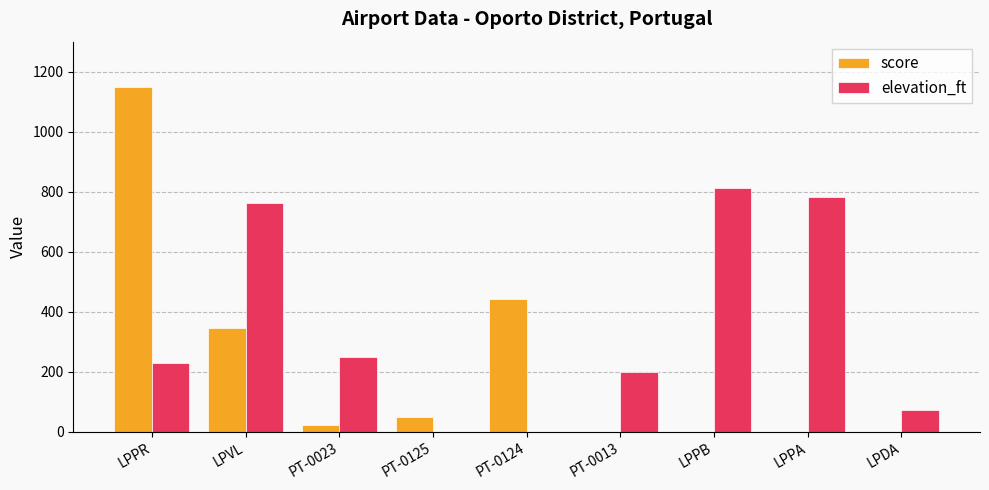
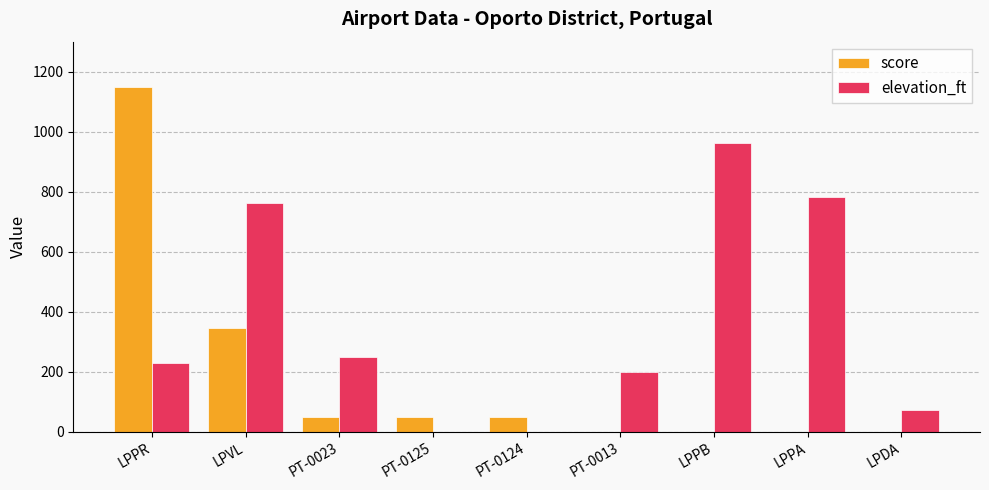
score, PT-0023: 20 -> 50
score, PT-0124: 440 -> 50
elevation_ft, LPPB: 810 -> 960
